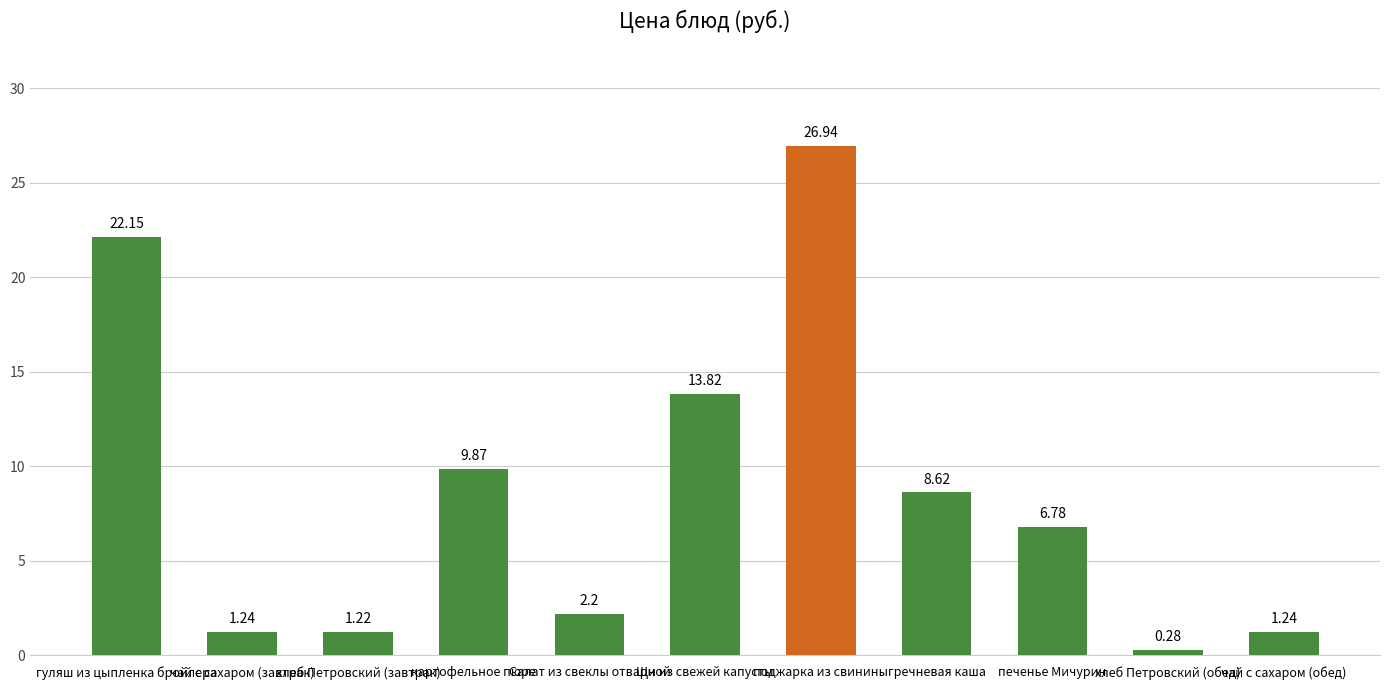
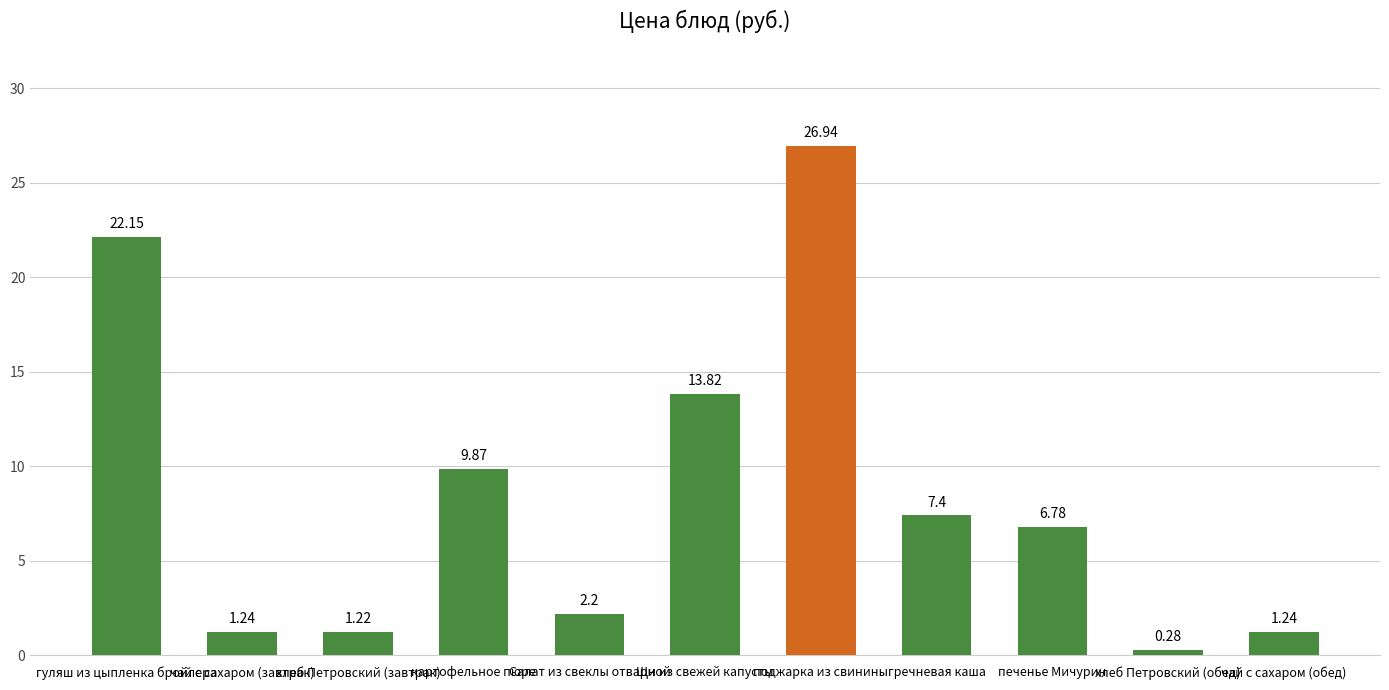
гречневая каша: 8.62 -> 7.4
